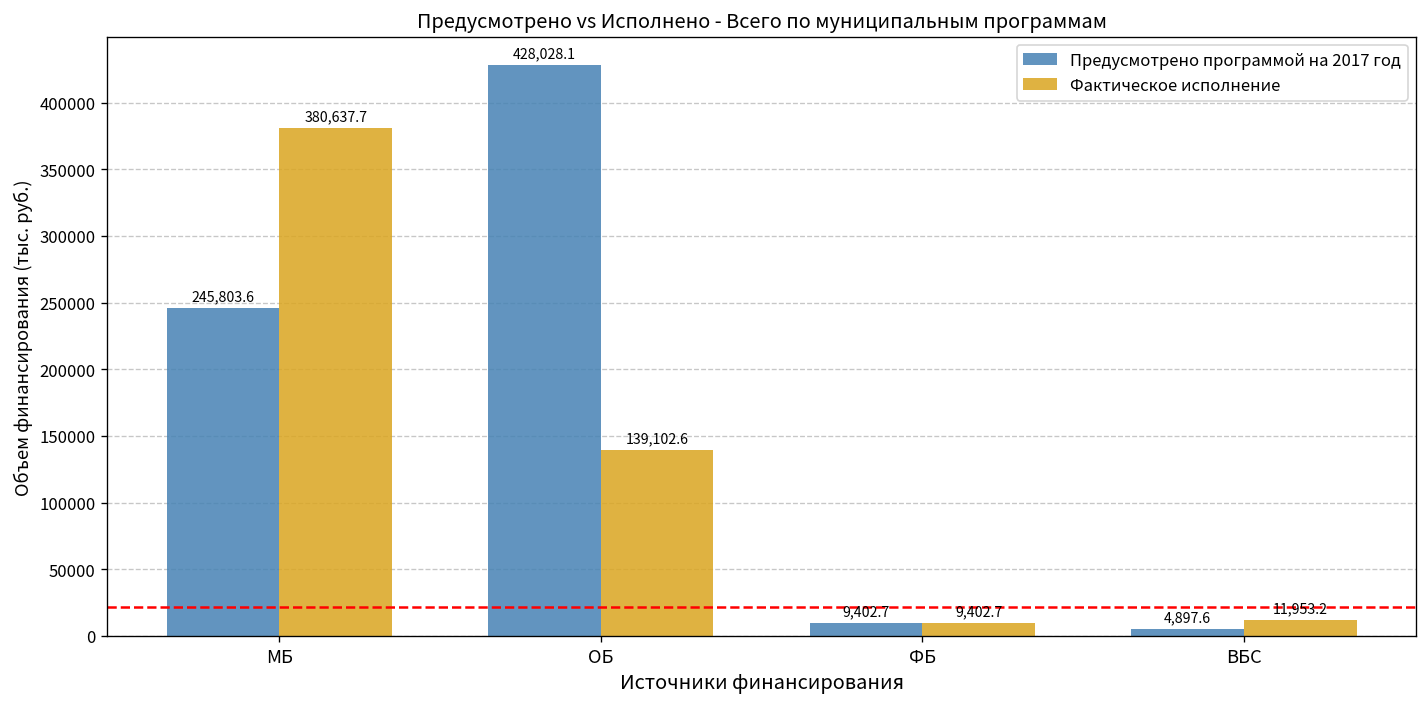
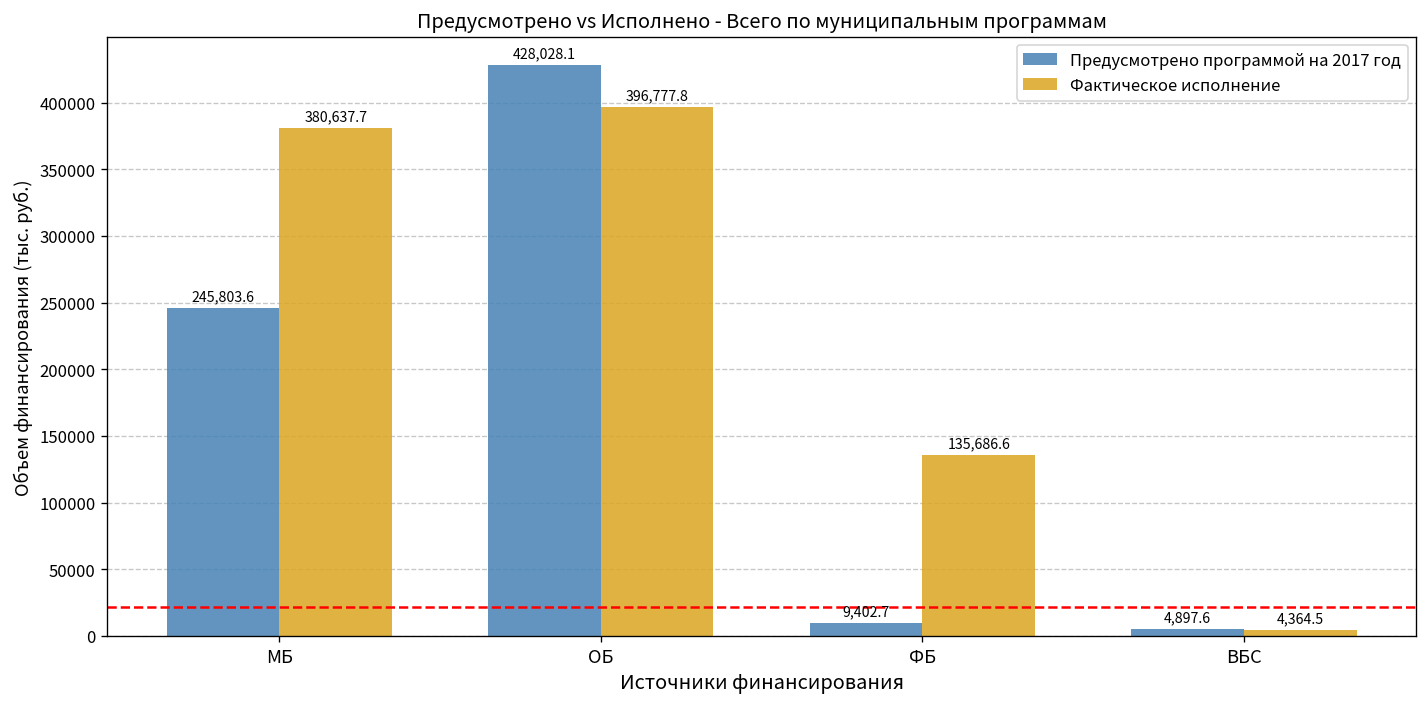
Фактическое исполнение, ОБ: 139,102.6 -> 396,777.8
Фактическое исполнение, ФБ: 9,402.7 -> 135,686.6
Фактическое исполнение, ВБС: 11,953.2 -> 4,364.5
